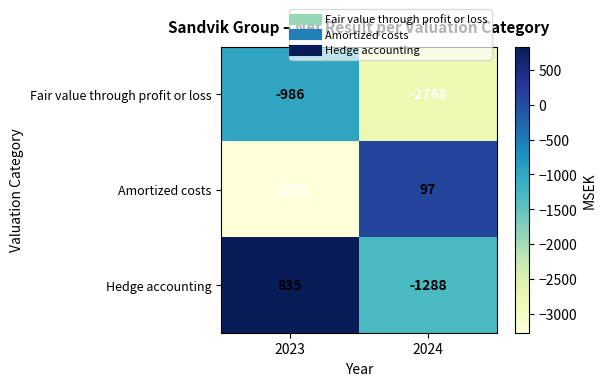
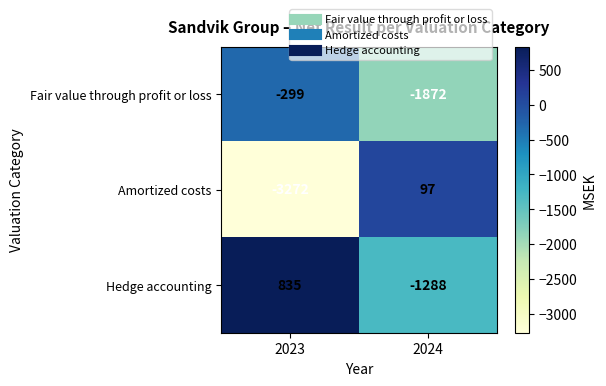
Fair value through profit or loss, 2023: -986 -> -299
Fair value through profit or loss, 2024: -2768 -> -1872
